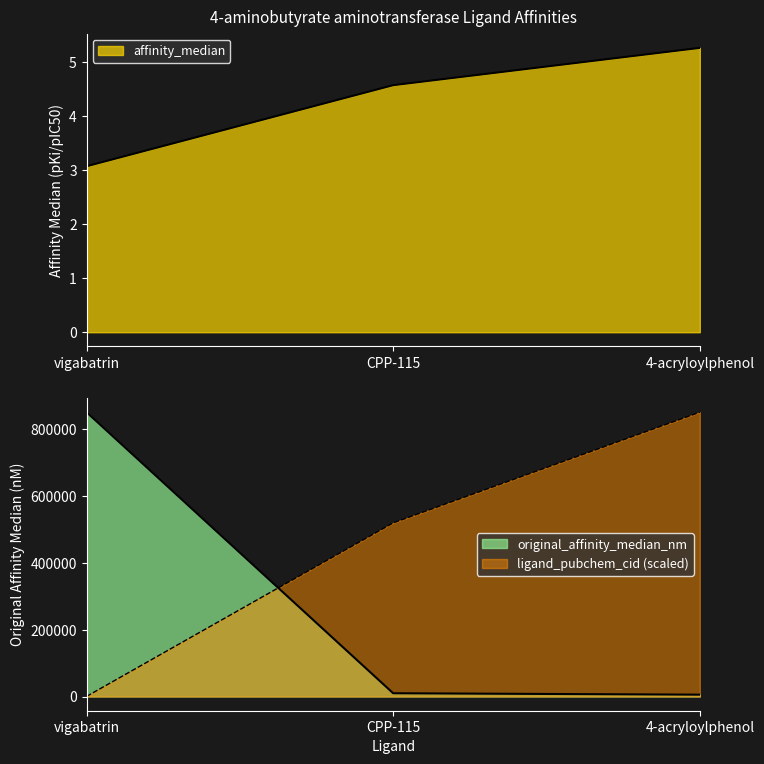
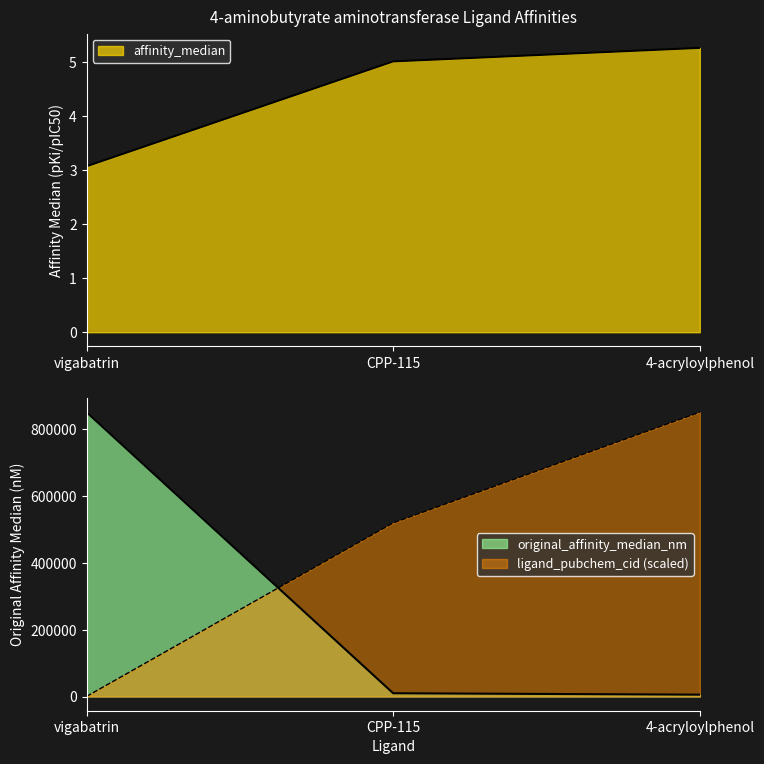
4-aminobutyrate aminotransferase Ligand Affinities, CPP-115: 4.6 -> 5.0
